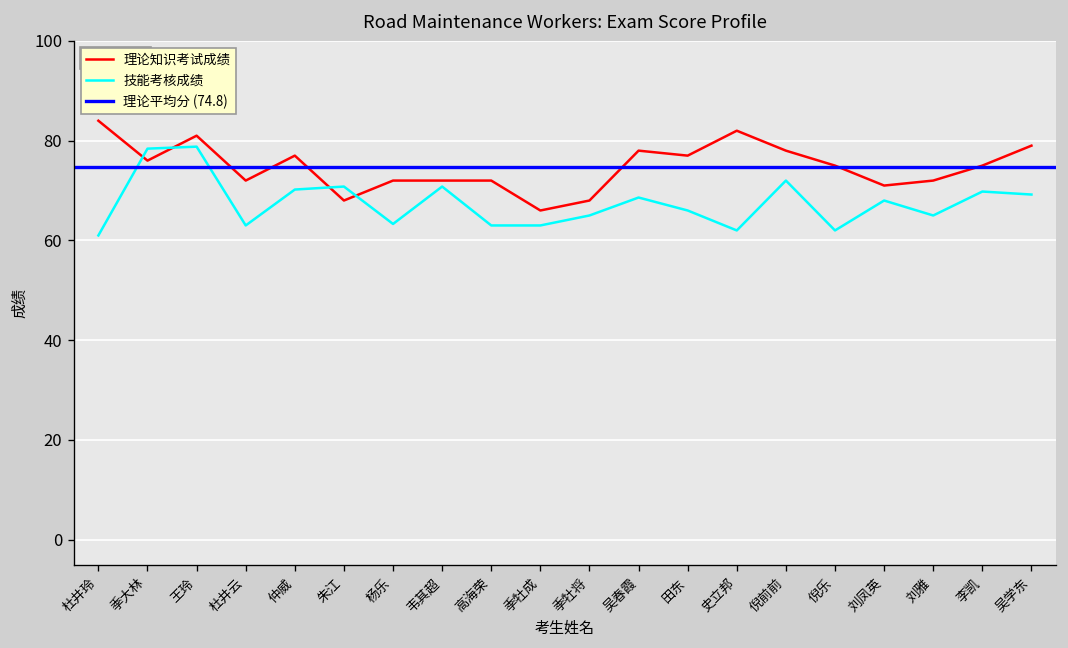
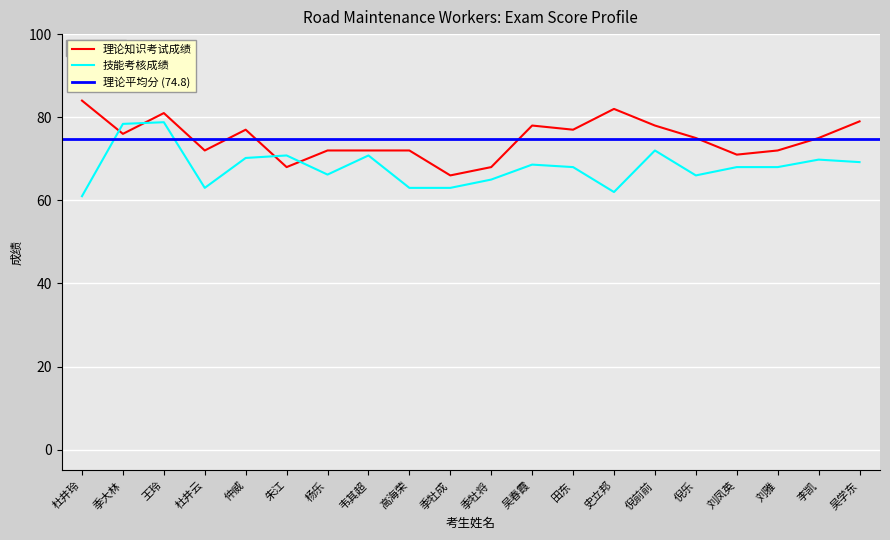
技能考核成绩, 杨乐: 63 -> 66
技能考核成绩, 田东: 66 -> 68
技能考核成绩, 倪乐: 62 -> 66
技能考核成绩, 刘雅: 65 -> 68
